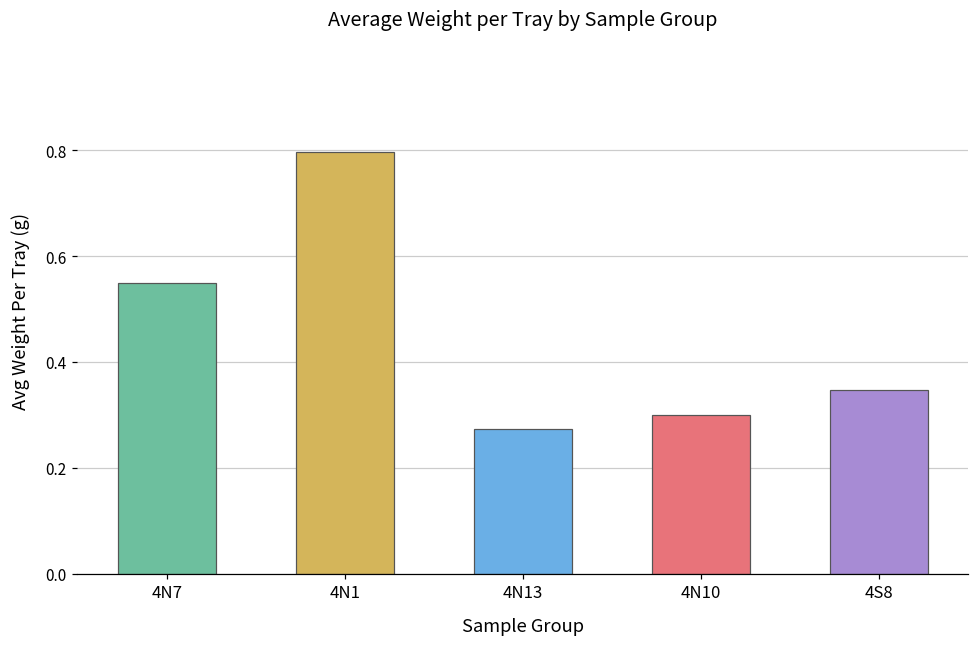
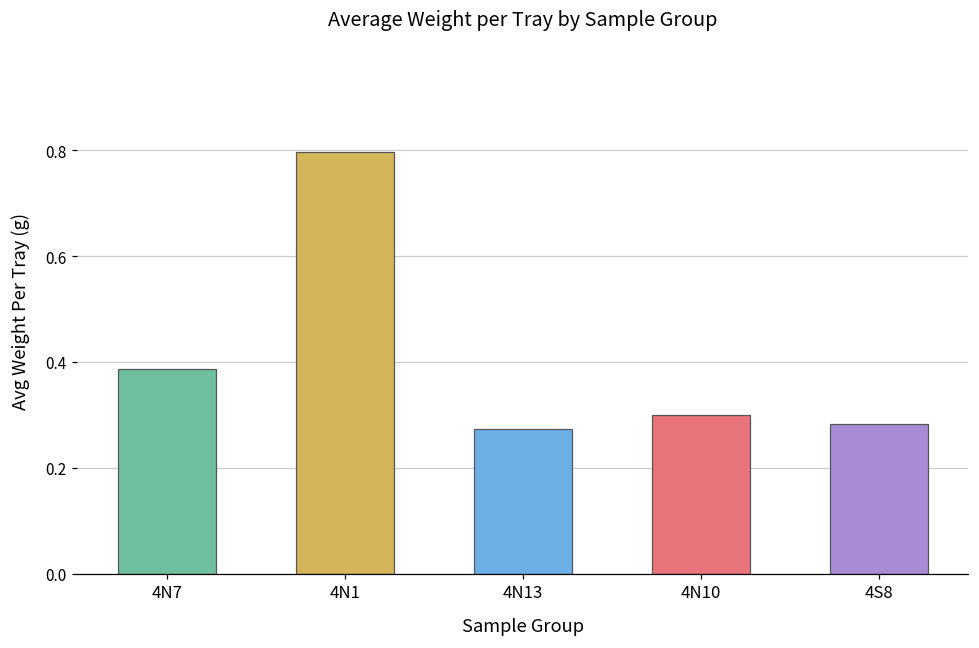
4N7: 0.55 -> 0.39
4S8: 0.35 -> 0.28
